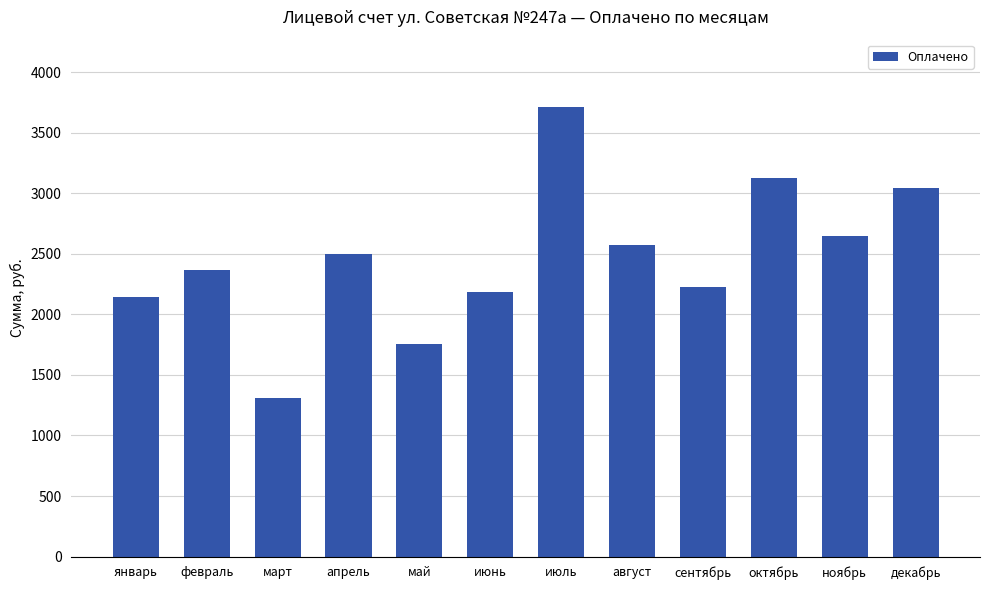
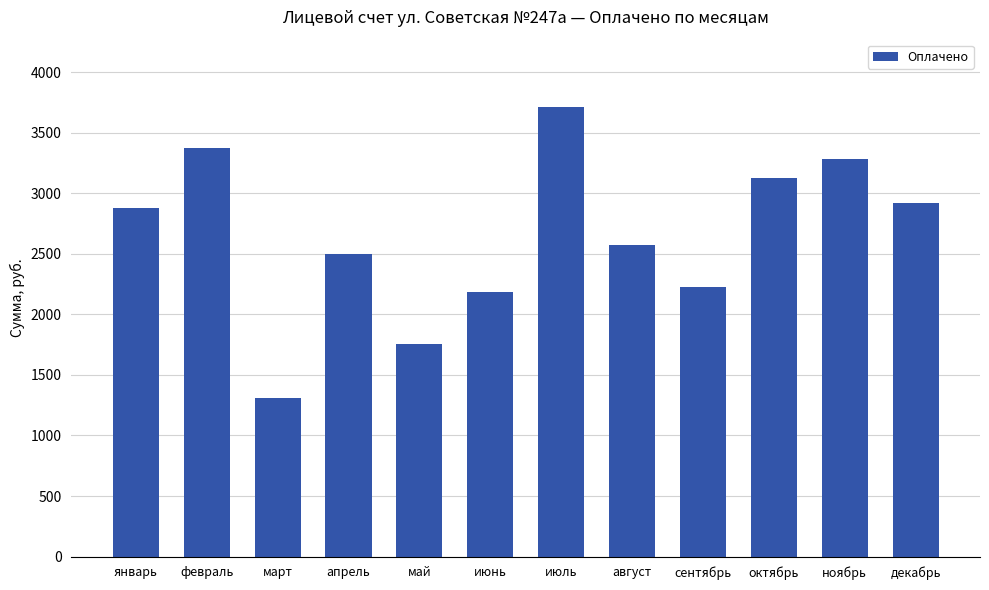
январь: 2140 -> 2880
февраль: 2360 -> 3370
ноябрь: 2650 -> 3280
декабрь: 3040 -> 2920
